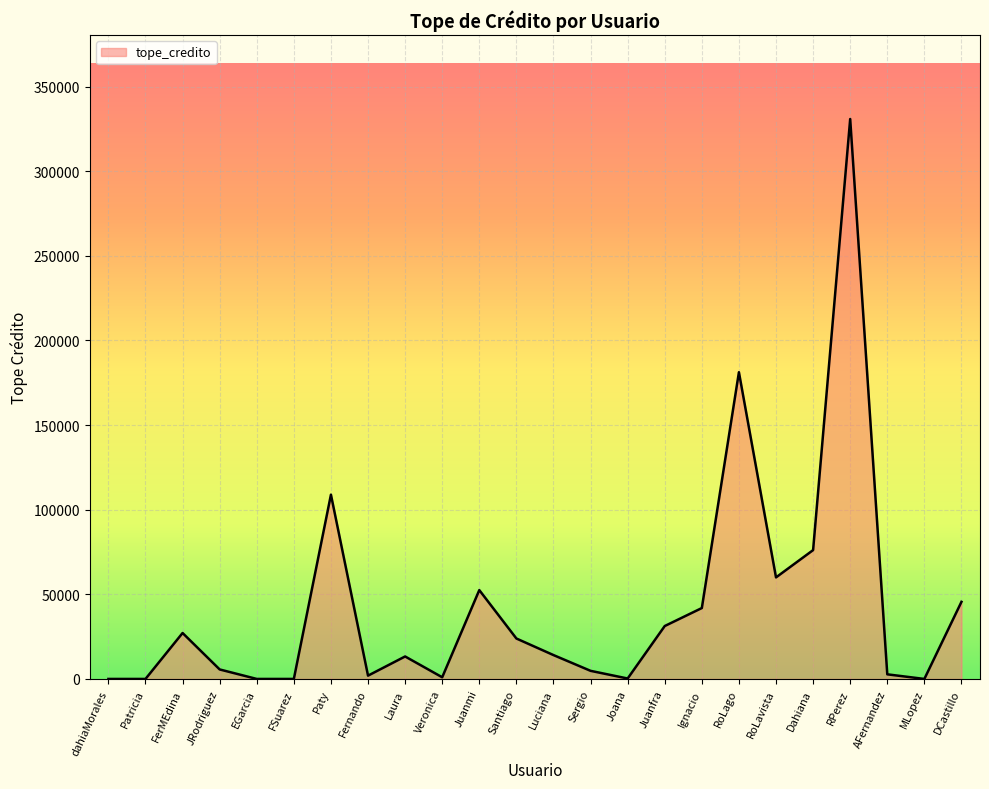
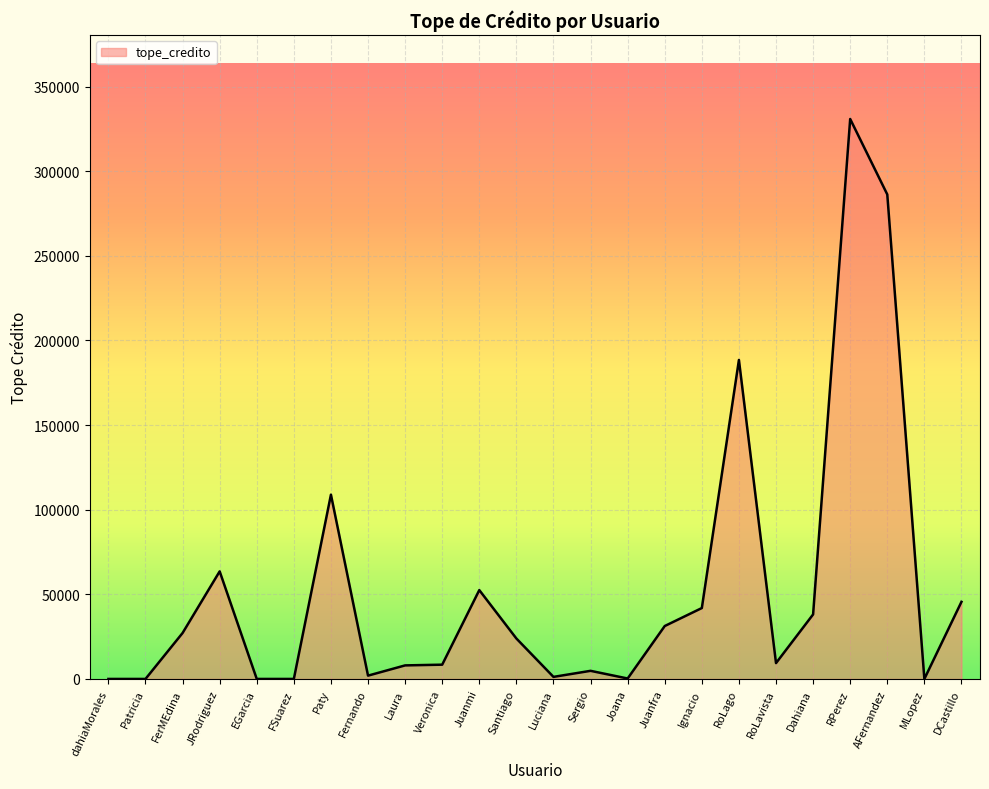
JRodriguez: 6000 -> 64000
Laura: 13000 -> 8000
Veronica: 1000 -> 8000
Luciana: 14000 -> 1000
RoLago: 181000 -> 188000
RoLavista: 60000 -> 9000
Dahiana: 76000 -> 38000
AFernandez: 3000 -> 286000
